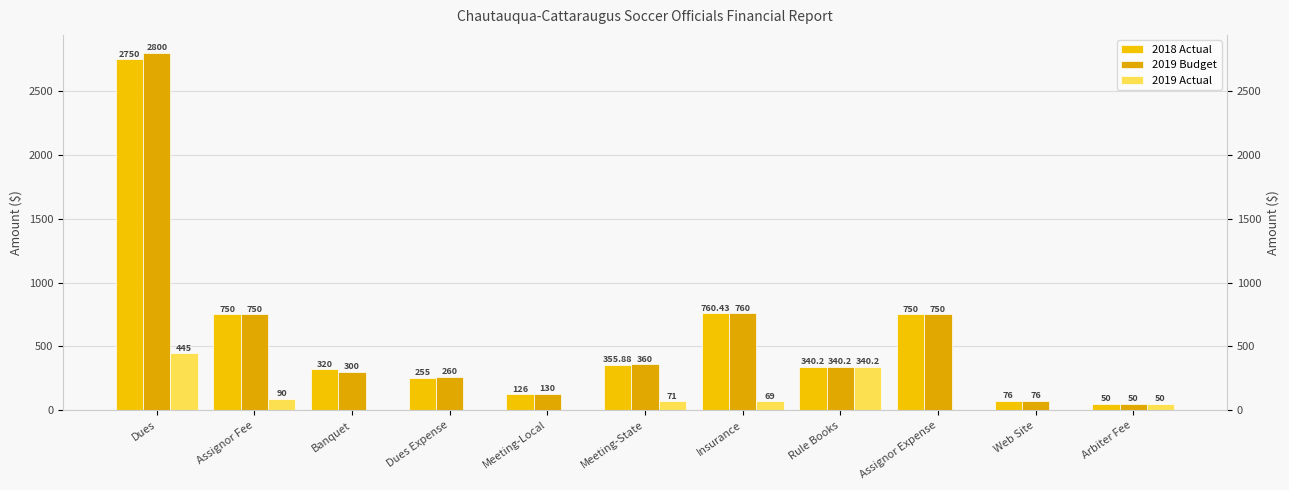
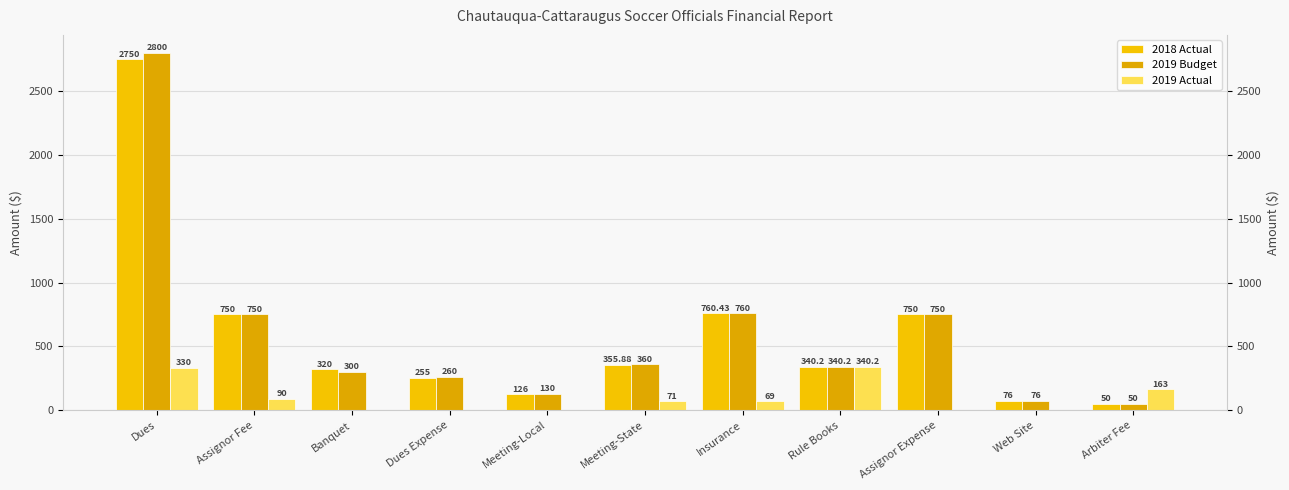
2019 Actual, Dues: 445 -> 330
2019 Actual, Arbiter Fee: 50 -> 163
